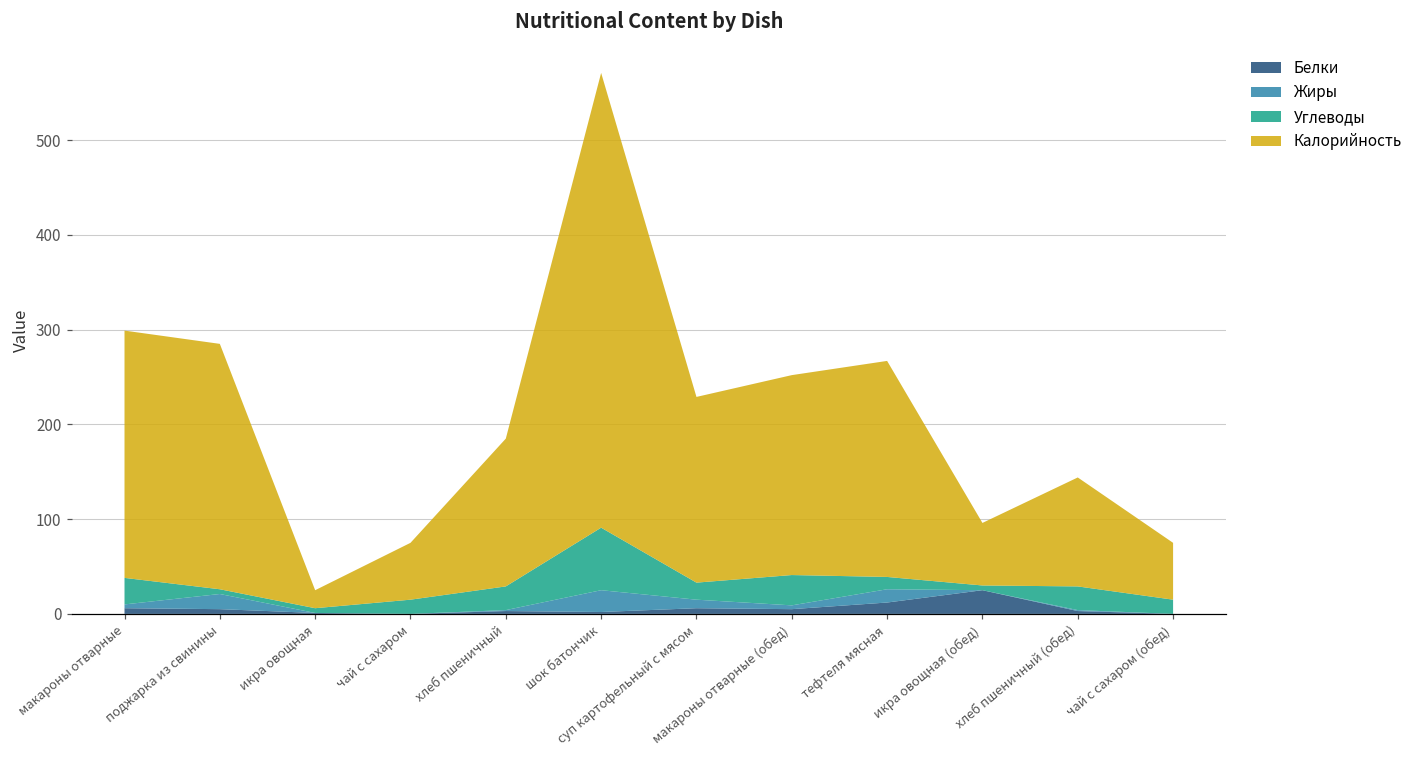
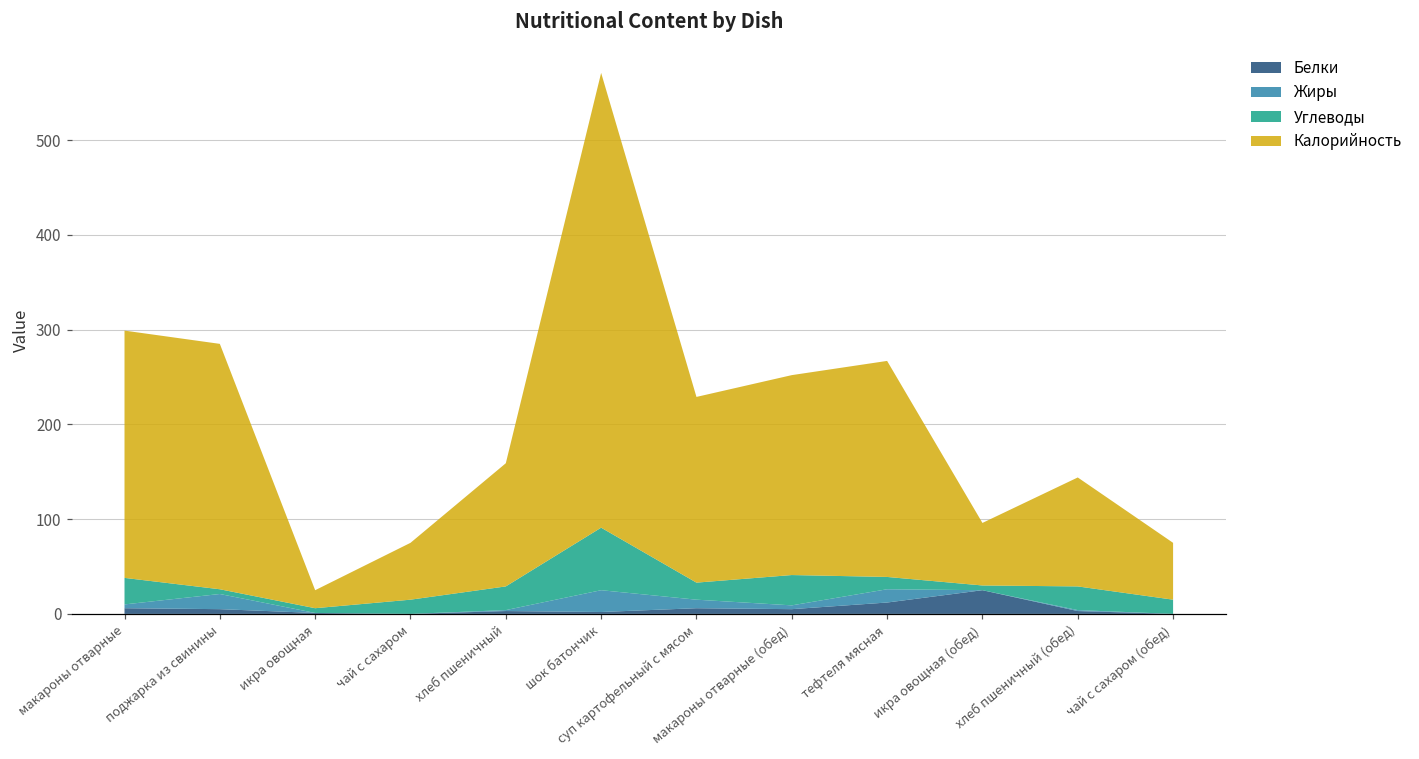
Калорийность, хлеб пшеничный: 160 -> 130
